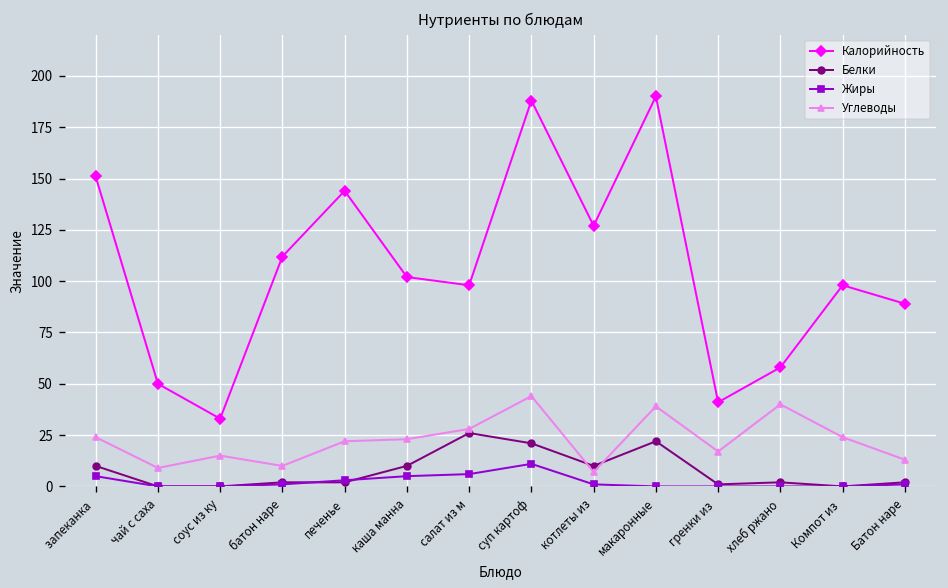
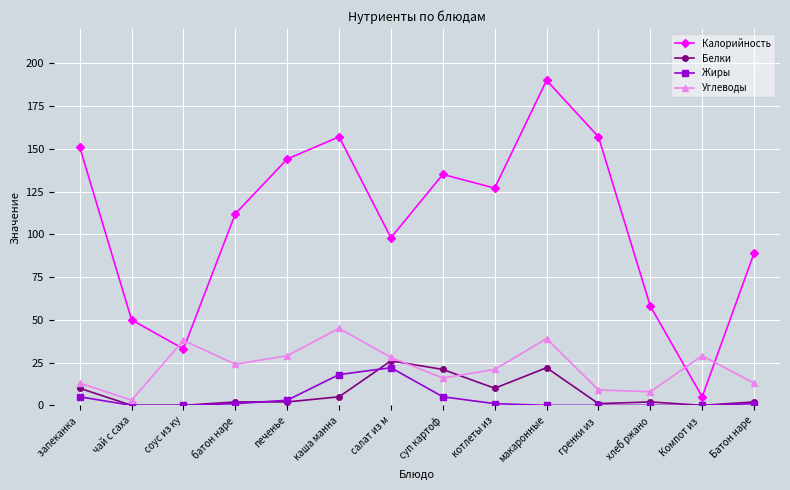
Углеводы, запеканка: 24 -> 13
Углеводы, чай с саха: 9 -> 3
Углеводы, соус из ку: 15 -> 38
Углеводы, батон наре: 10 -> 24
Углеводы, печенье: 22 -> 29
Калорийность, каша манна: 102 -> 157
Белки, каша манна: 10 -> 5
Жиры, каша манна: 5 -> 18
Углеводы, каша манна: 23 -> 45
Жиры, салат из м: 6 -> 22
Калорийность, суп картоф: 188 -> 135
Жиры, суп картоф: 11 -> 5
Углеводы, суп картоф: 44 -> 16
Углеводы, котлеты из: 7 -> 21
Калорийность, гренки из: 41 -> 157
Углеводы, гренки из: 17 -> 9
Углеводы, хлеб ржано: 40 -> 8
Калорийность, Компот из: 98 -> 5
Углеводы, Компот из: 24 -> 29
